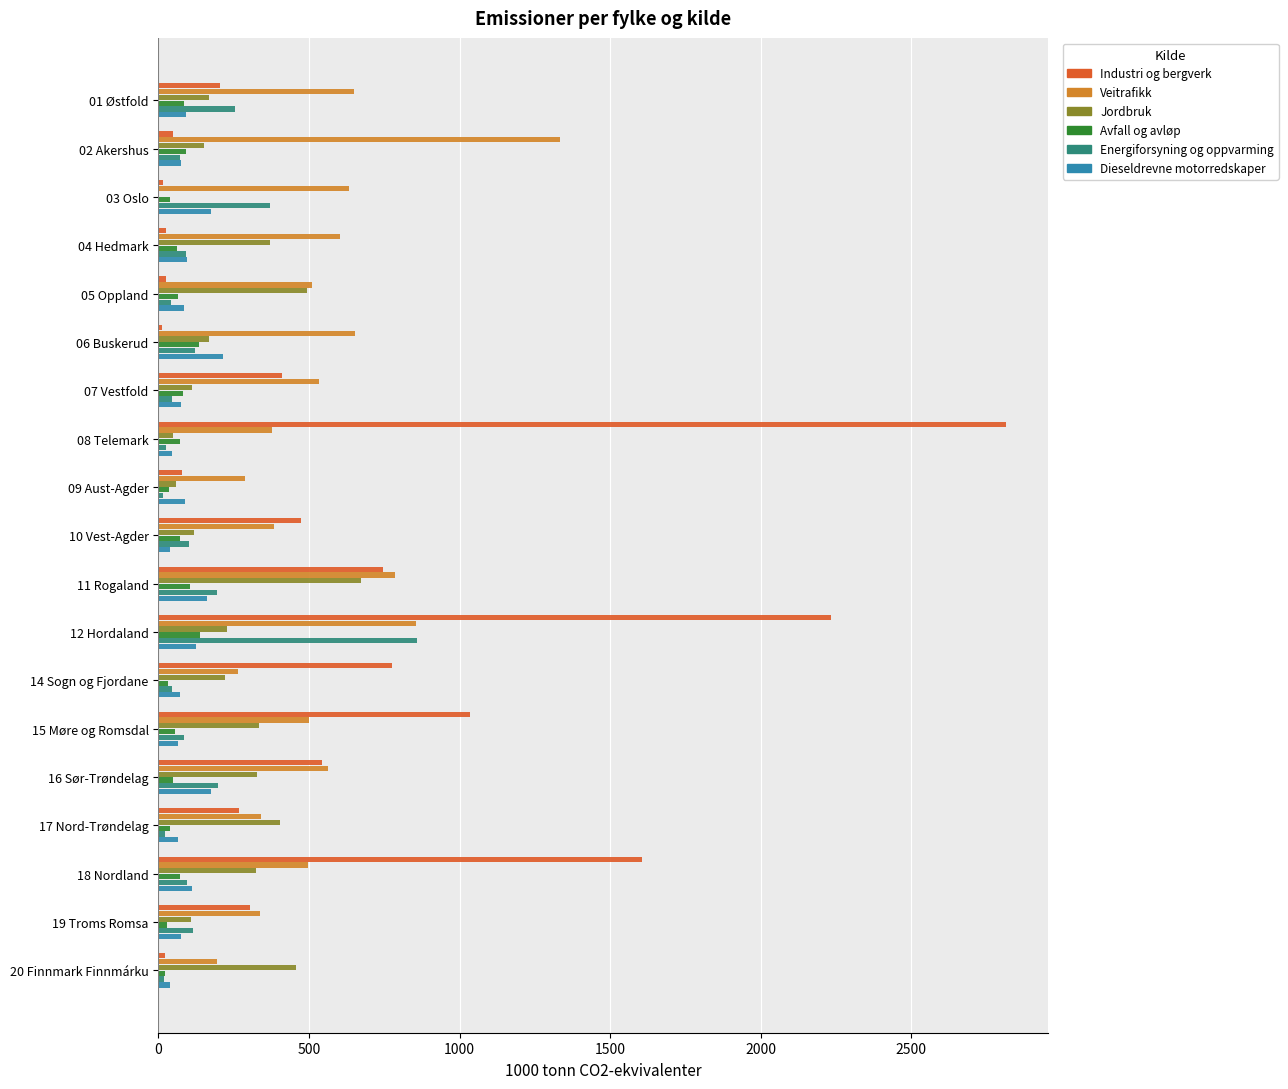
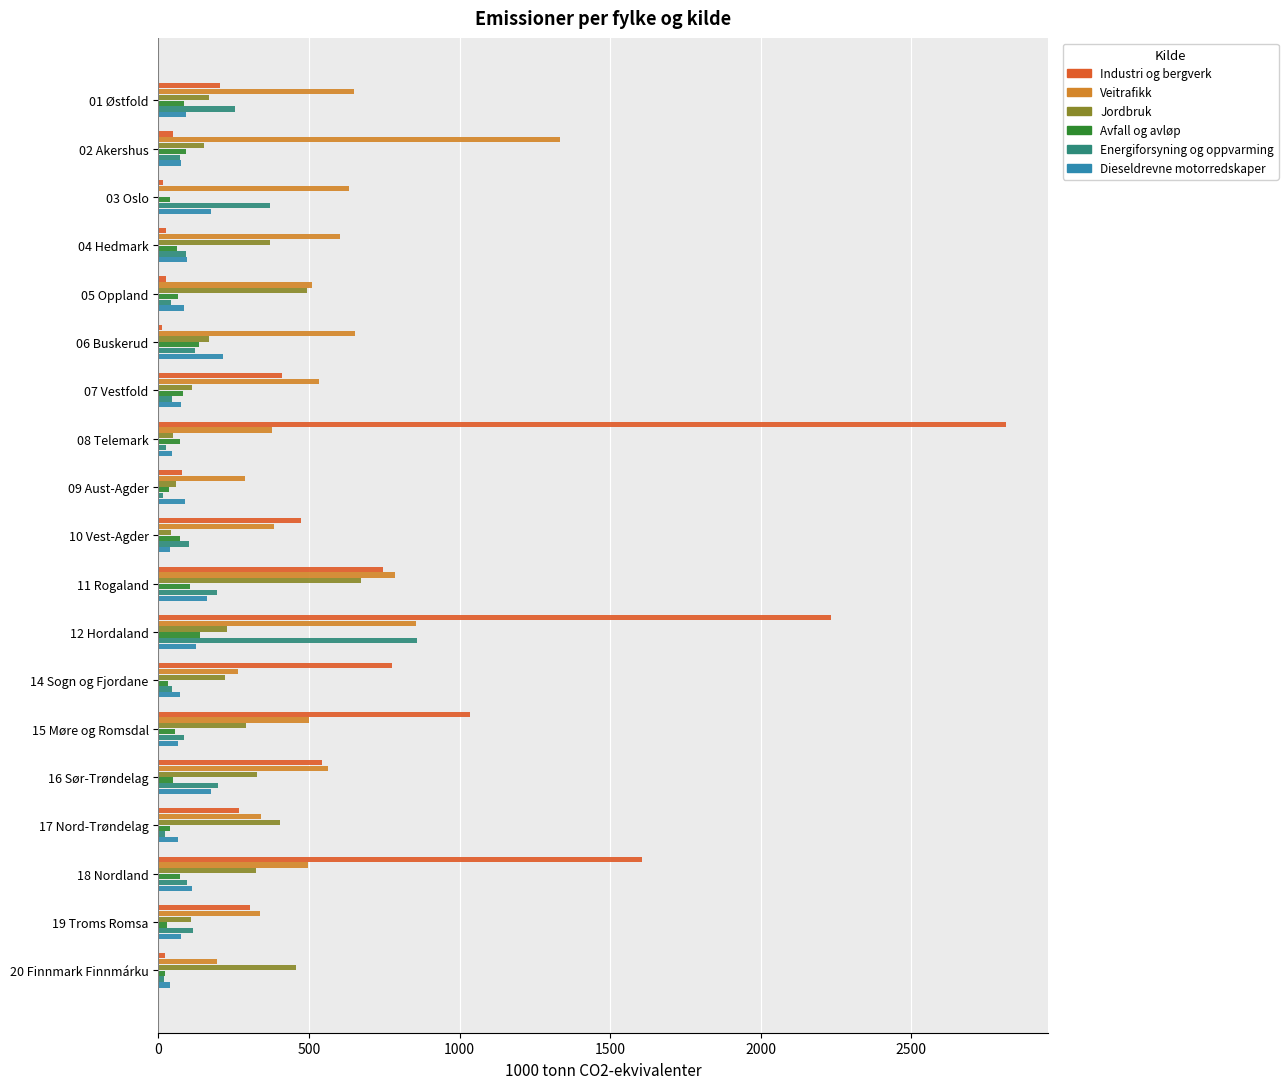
Jordbruk, 10 Vest-Agder: 120 -> 40
Jordbruk, 15 Møre og Romsdal: 340 -> 290
